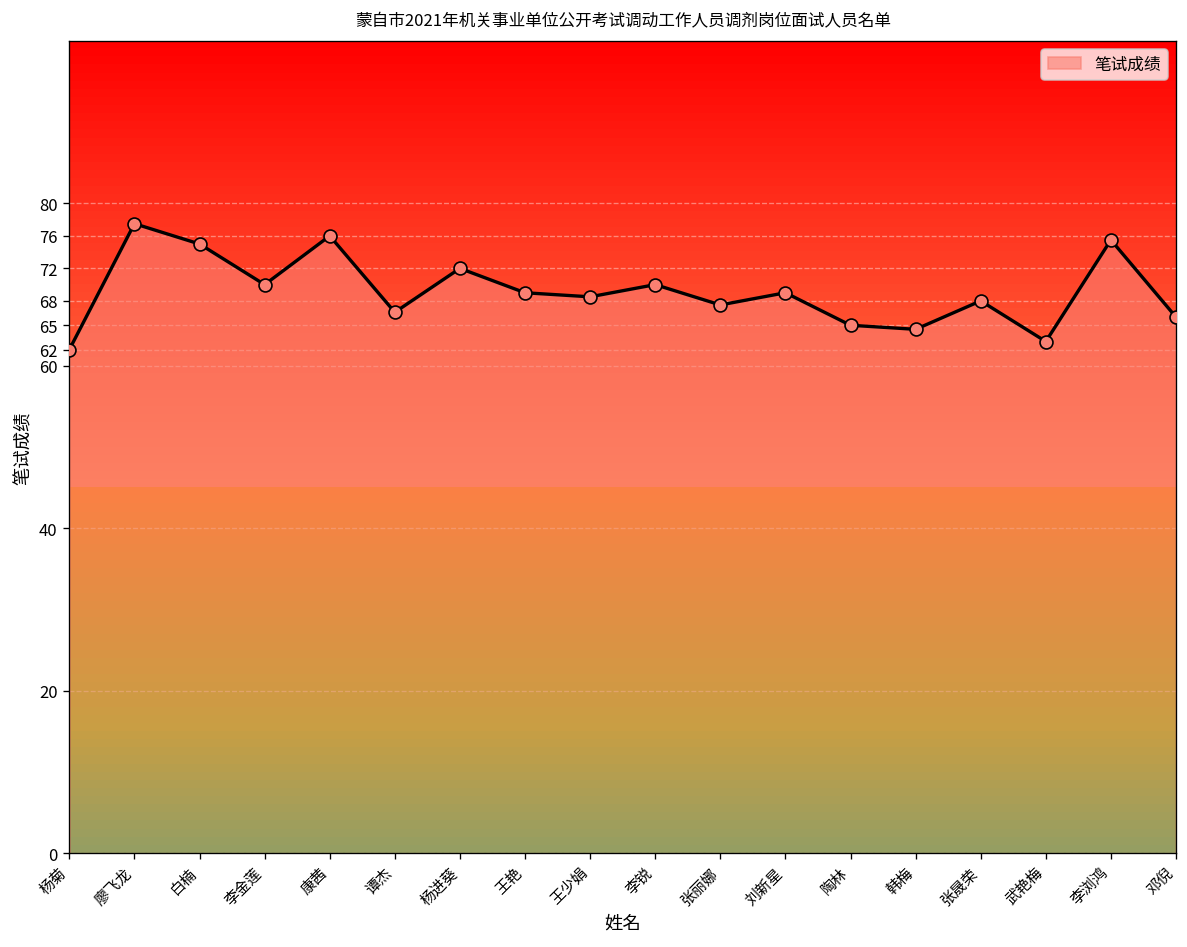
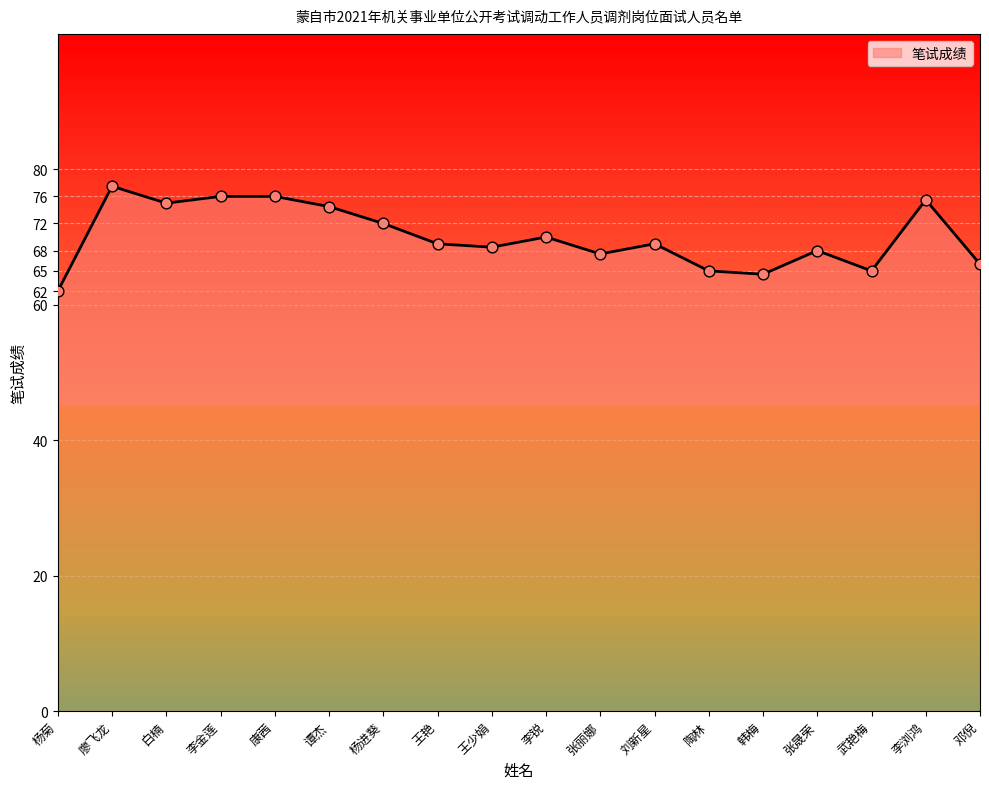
李金莲: 70 -> 76
谭杰: 67 -> 75
武艳梅: 63 -> 65
